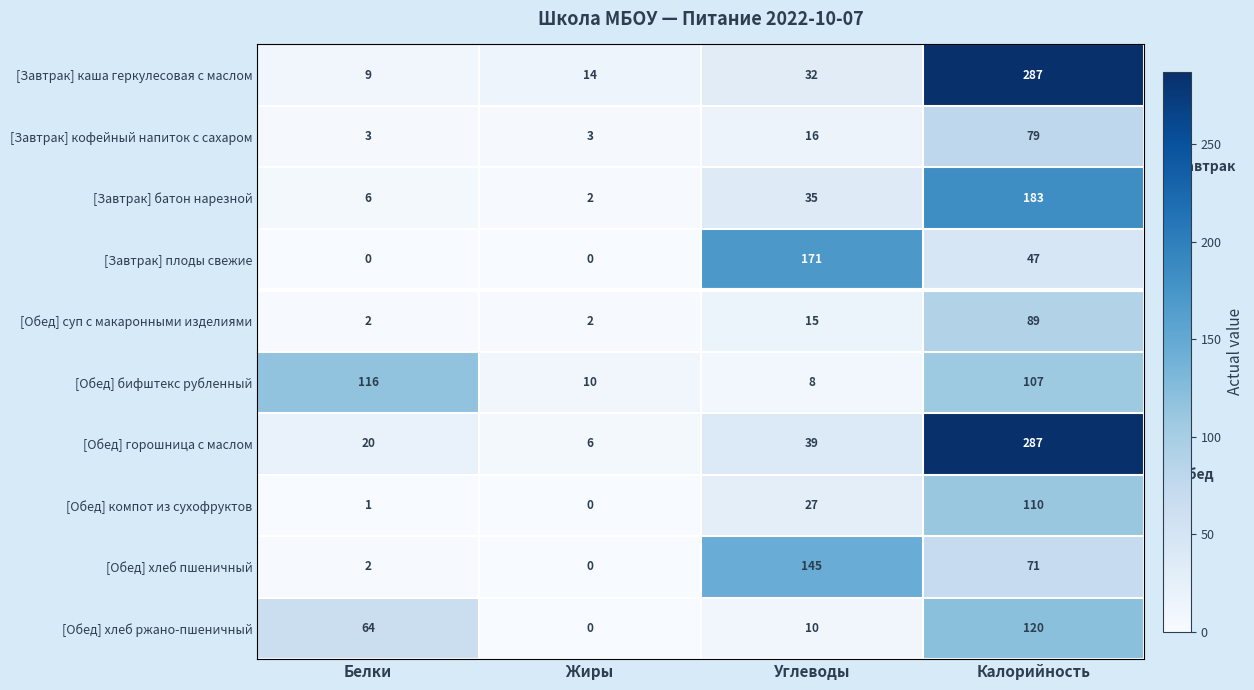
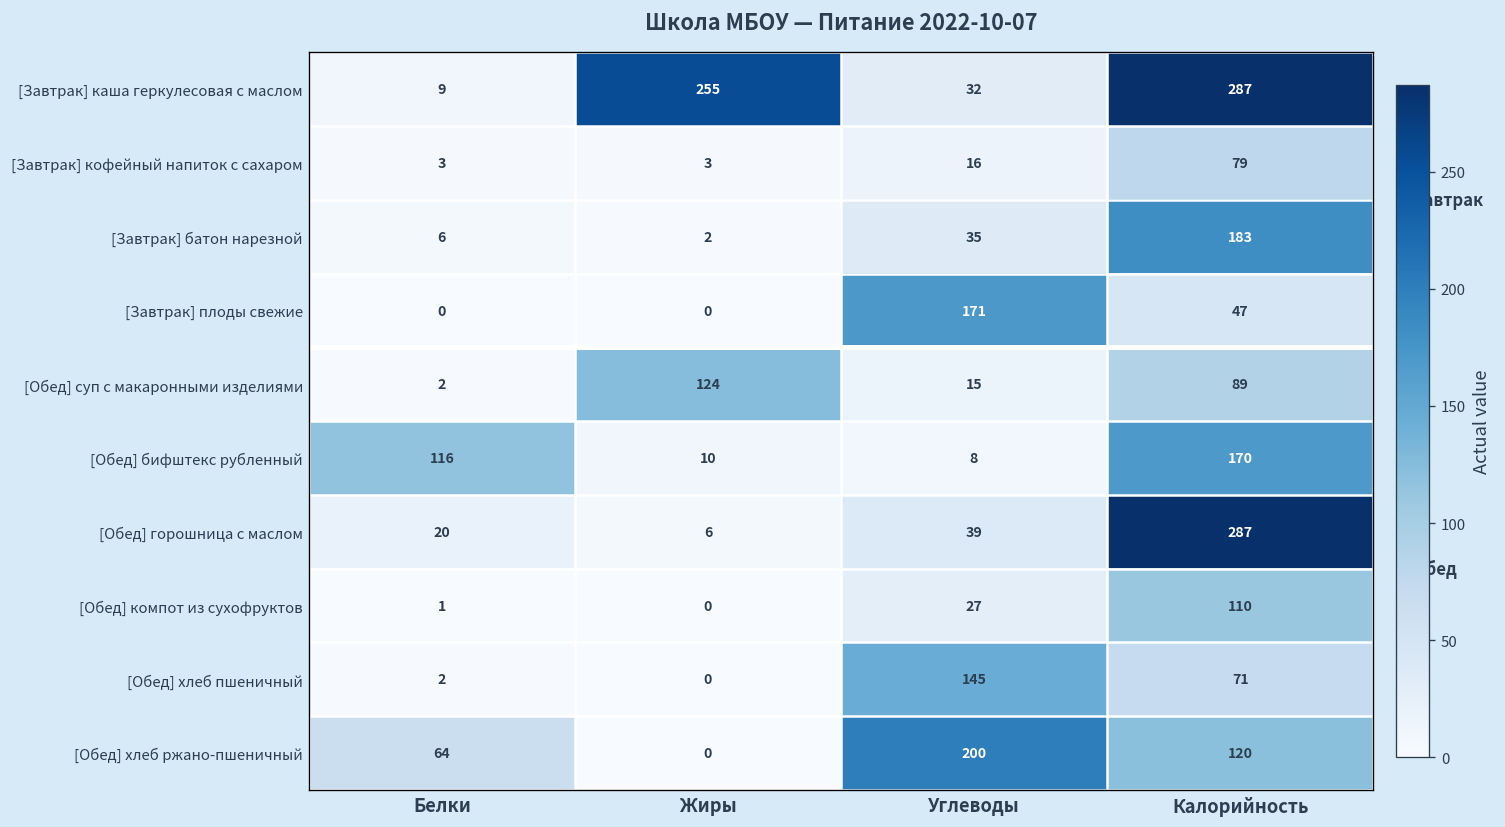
[Завтрак] каша геркулесовая с маслом, Жиры: 14 -> 255
[Обед] суп с макаронными изделиями, Жиры: 2 -> 124
[Обед] бифштекс рубленный, Калорийность: 107 -> 170
[Обед] хлеб ржано-пшеничный, Углеводы: 10 -> 200
